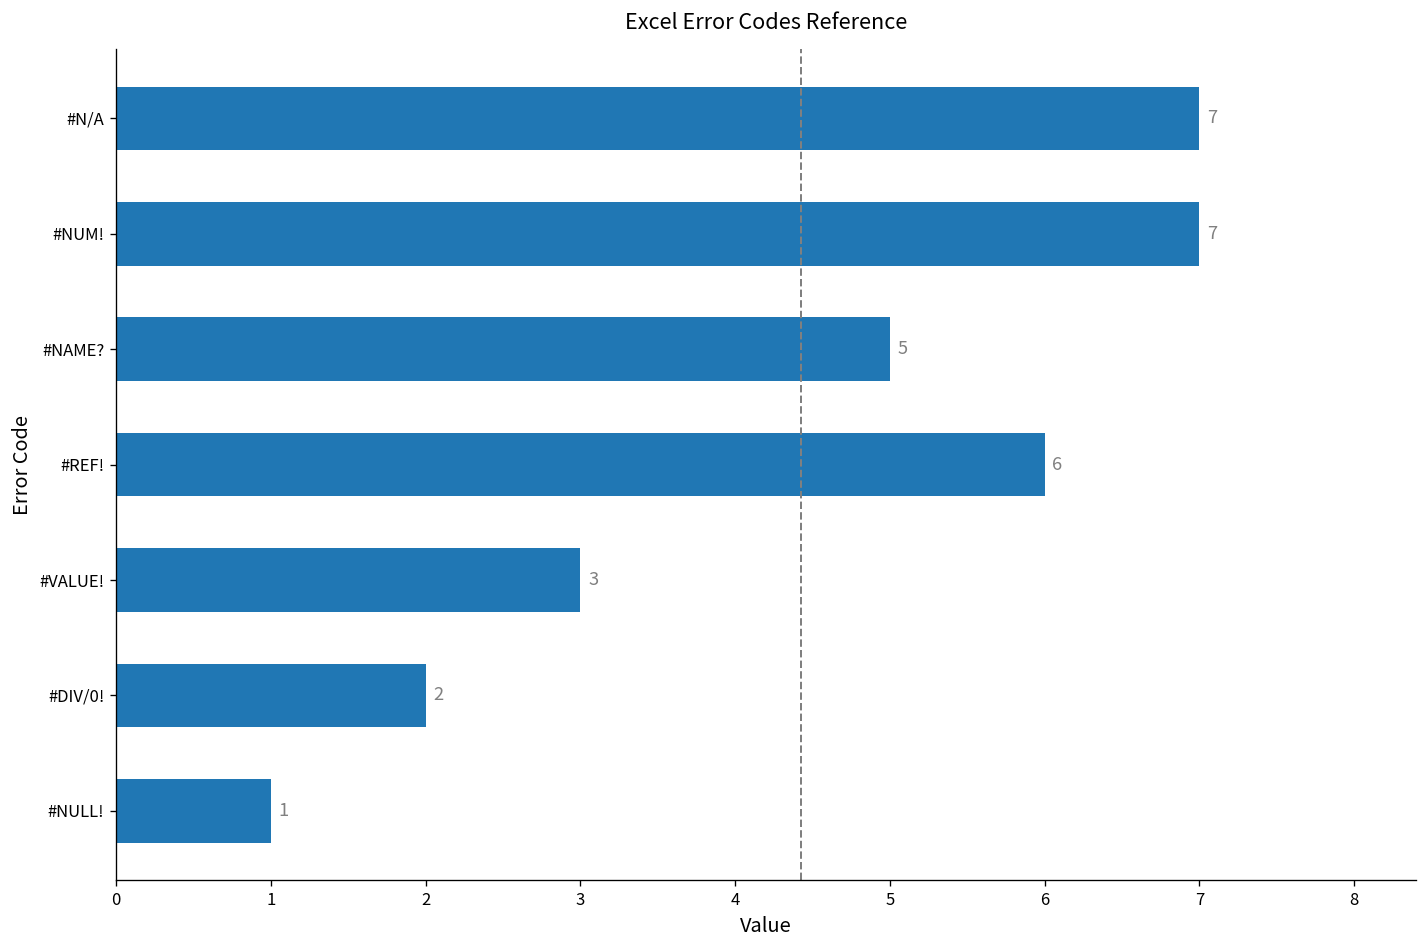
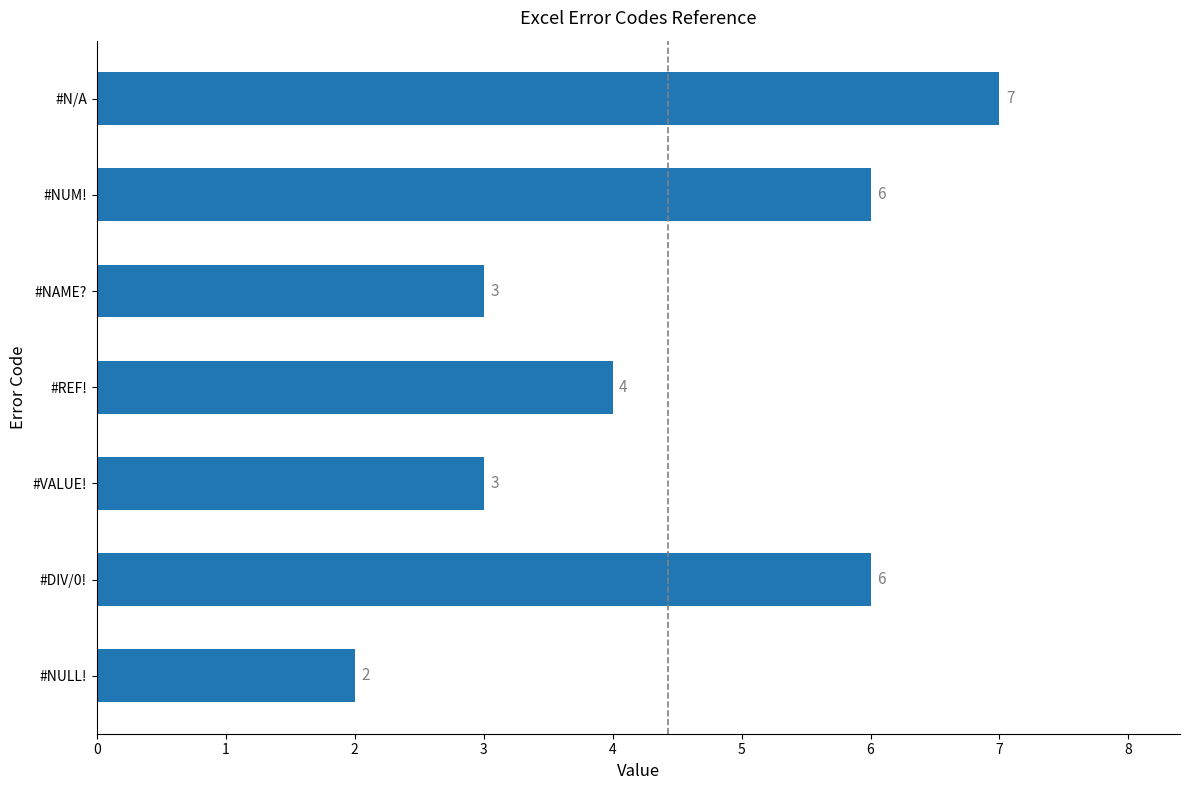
#NUM!: 7 -> 6
#NAME?: 5 -> 3
#REF!: 6 -> 4
#DIV/0!: 2 -> 6
#NULL!: 1 -> 2
